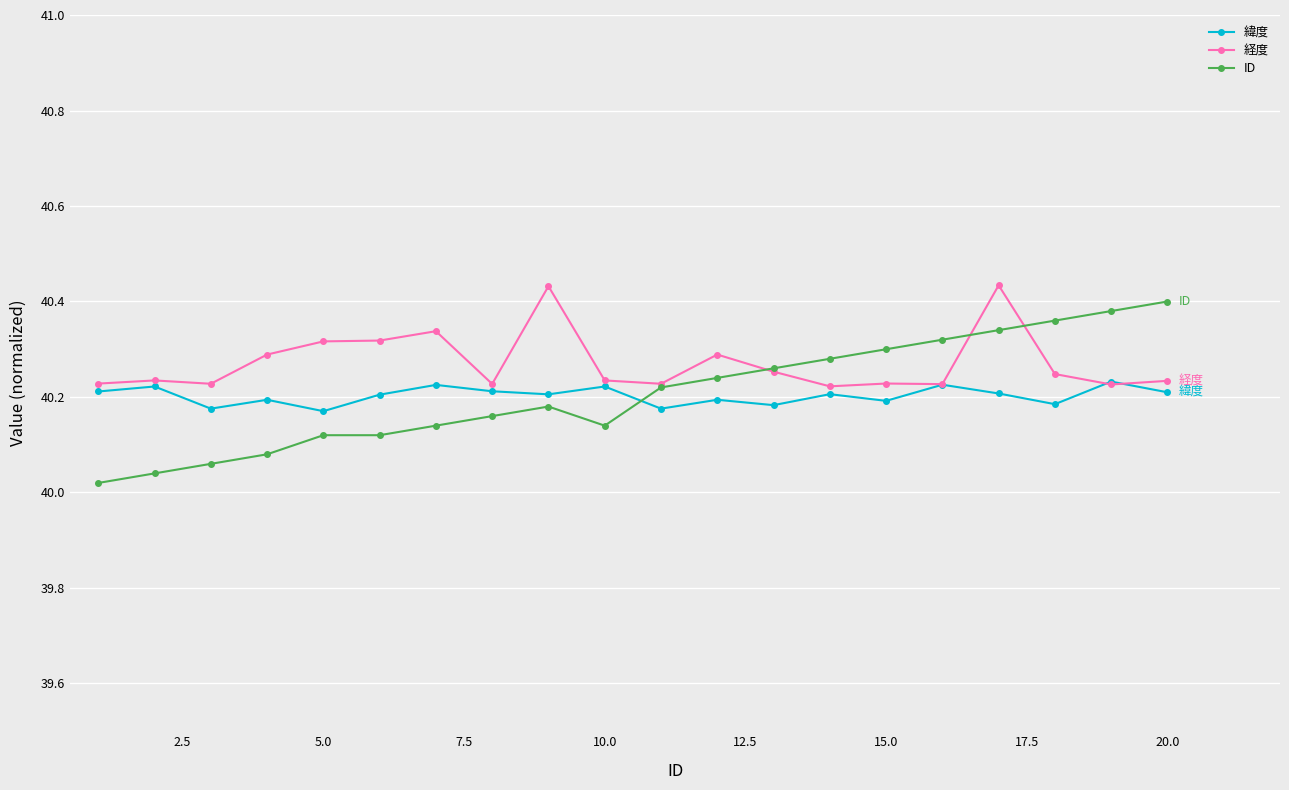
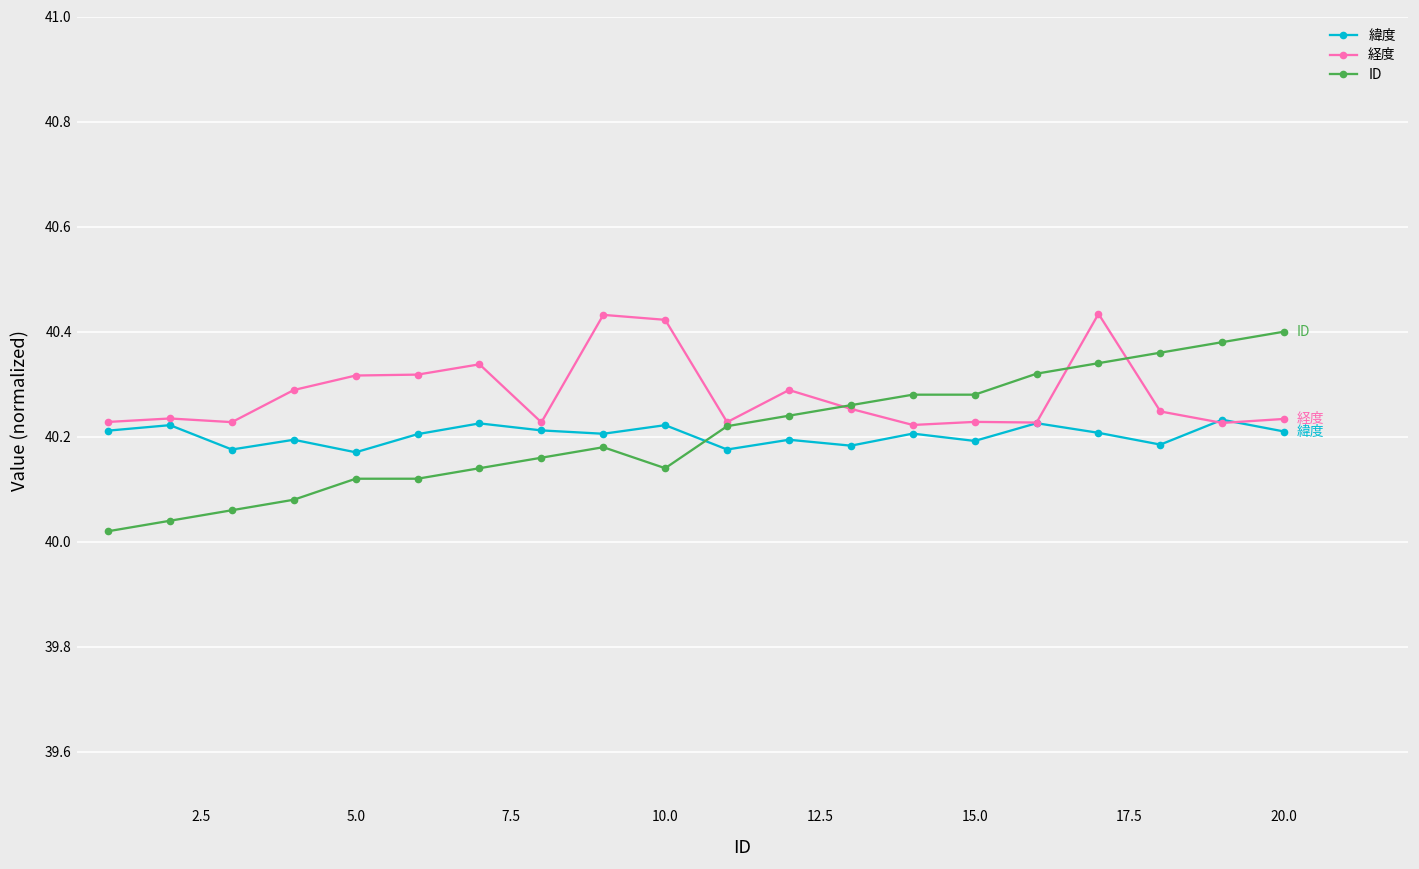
経度, 10.0: 40.23 -> 40.42
ID, 15.0: 40.30 -> 40.28
